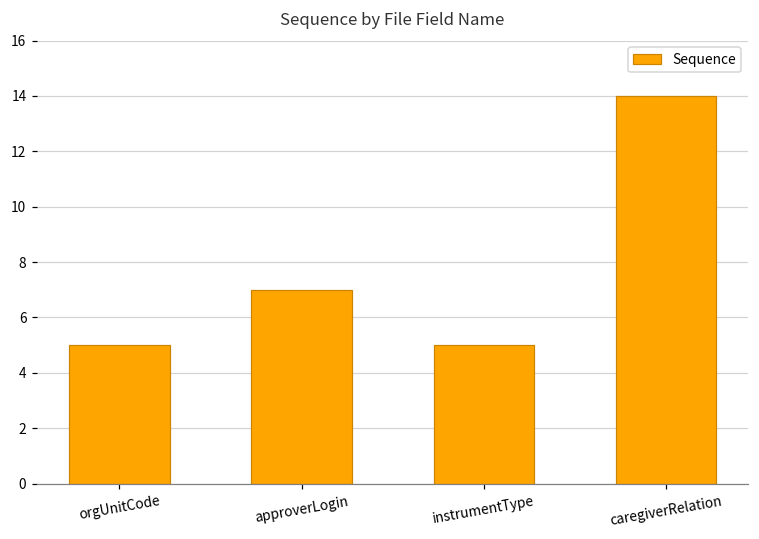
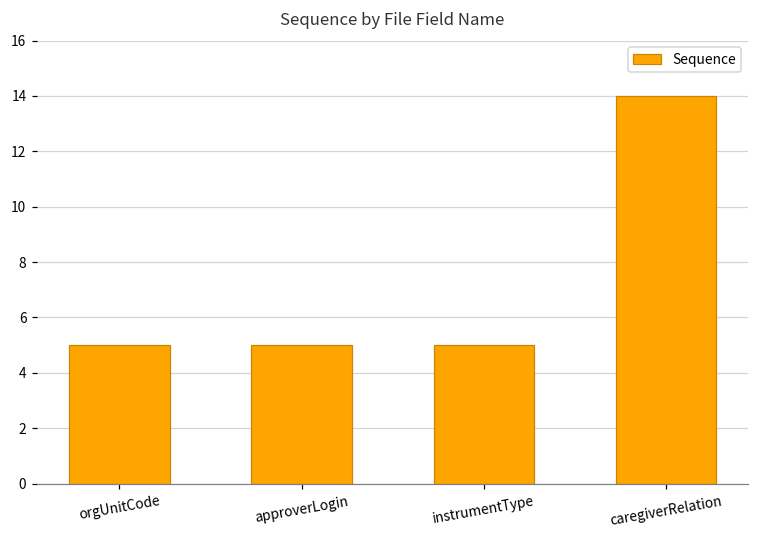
approverLogin: 7 -> 5
